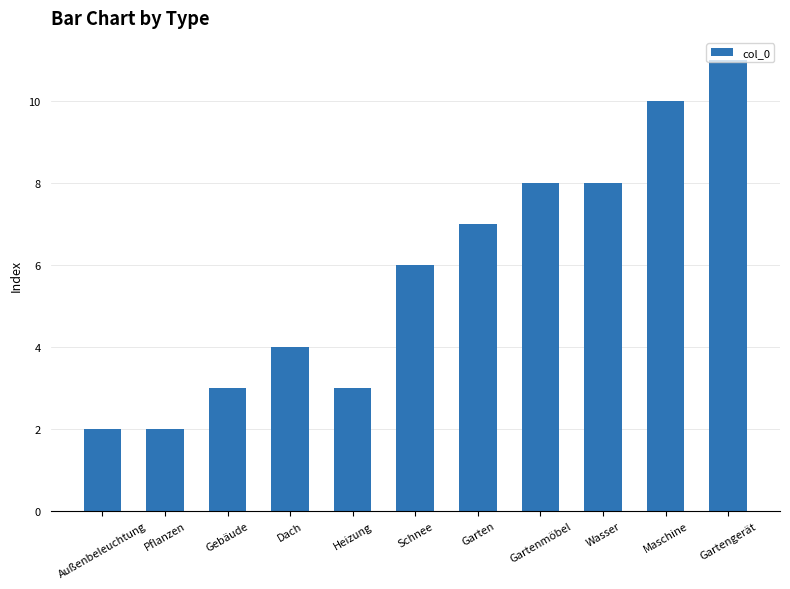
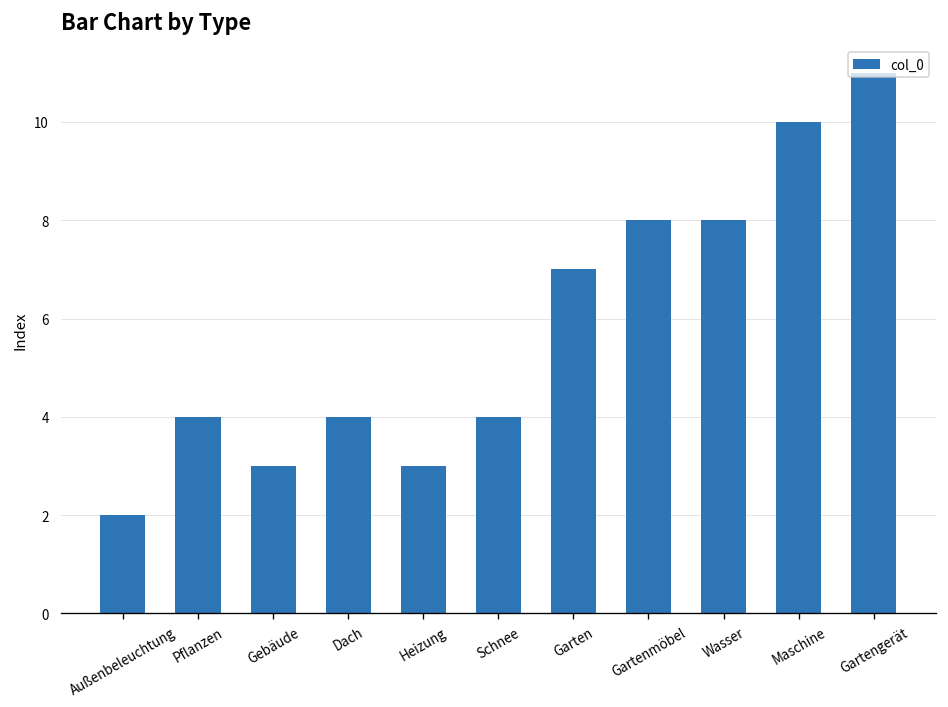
Pflanzen: 2 -> 4
Schnee: 6 -> 4
